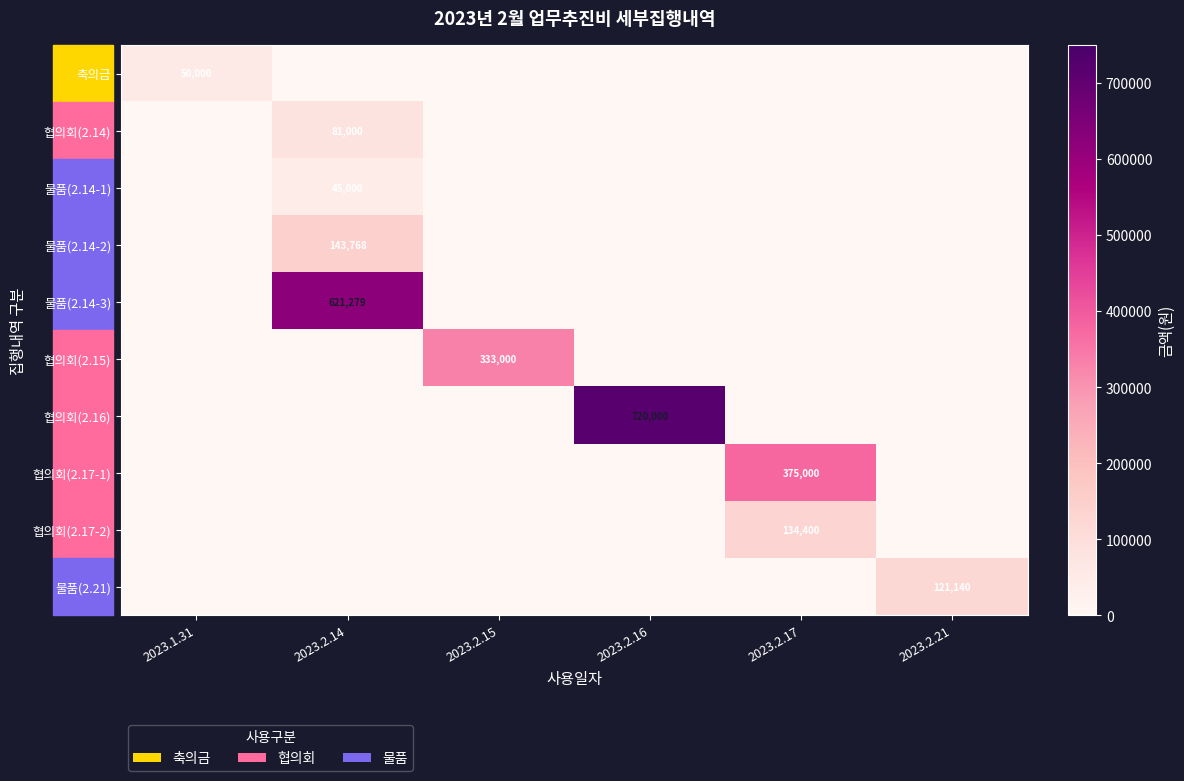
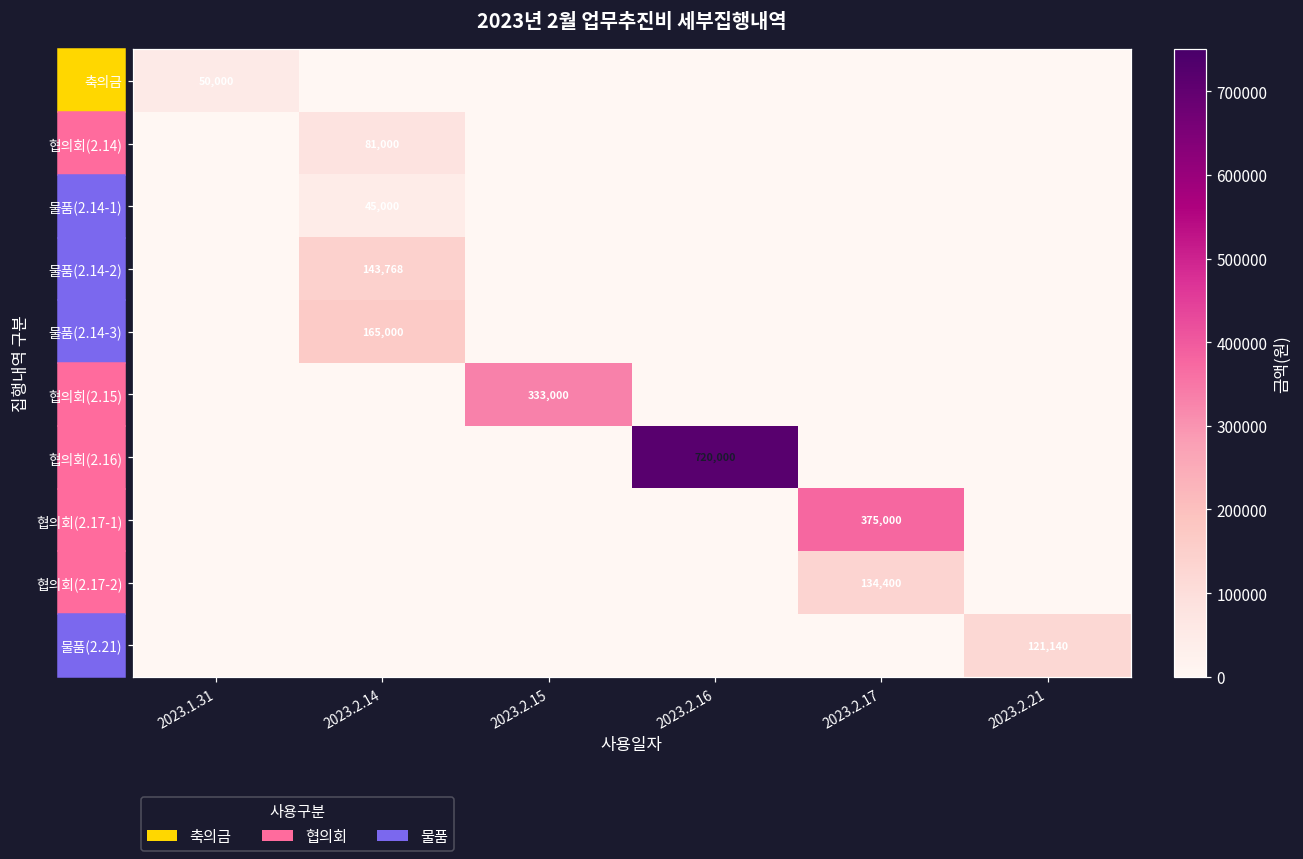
물품(2.14-3), 2023.2.14: 621,279 -> 165,000
